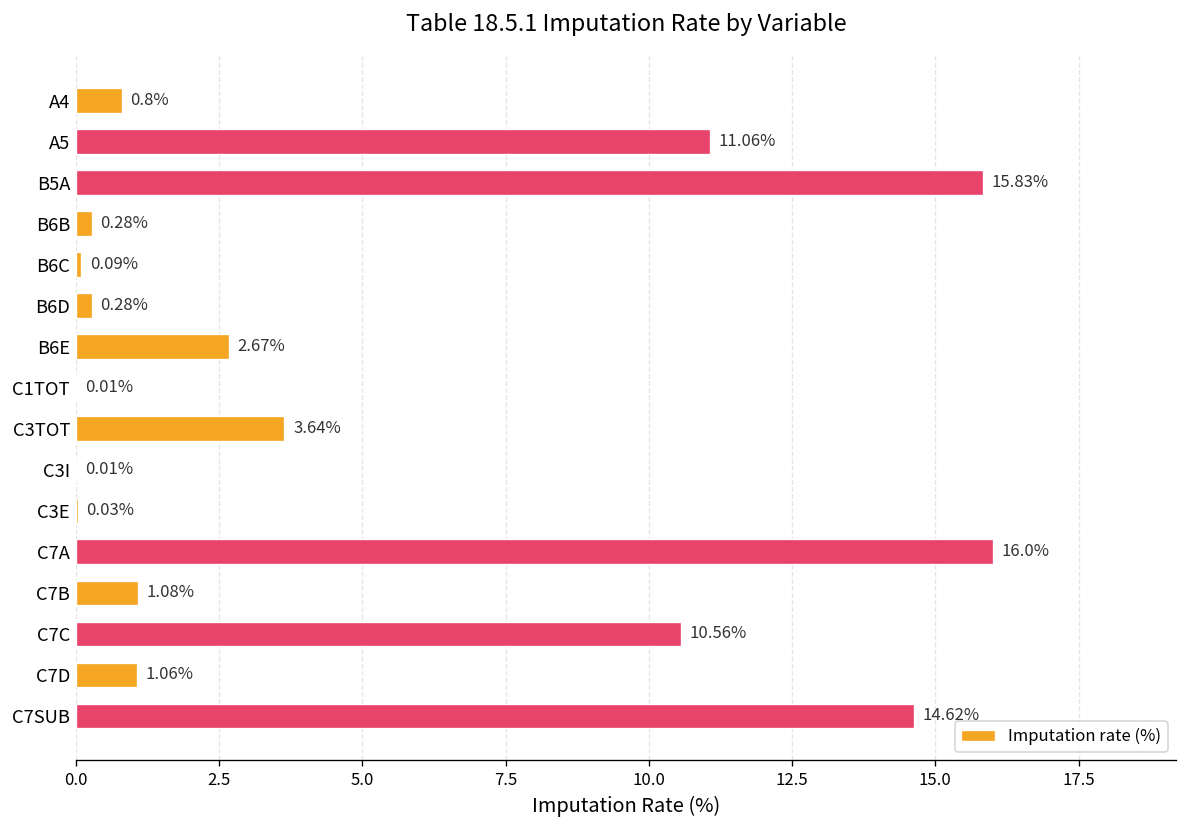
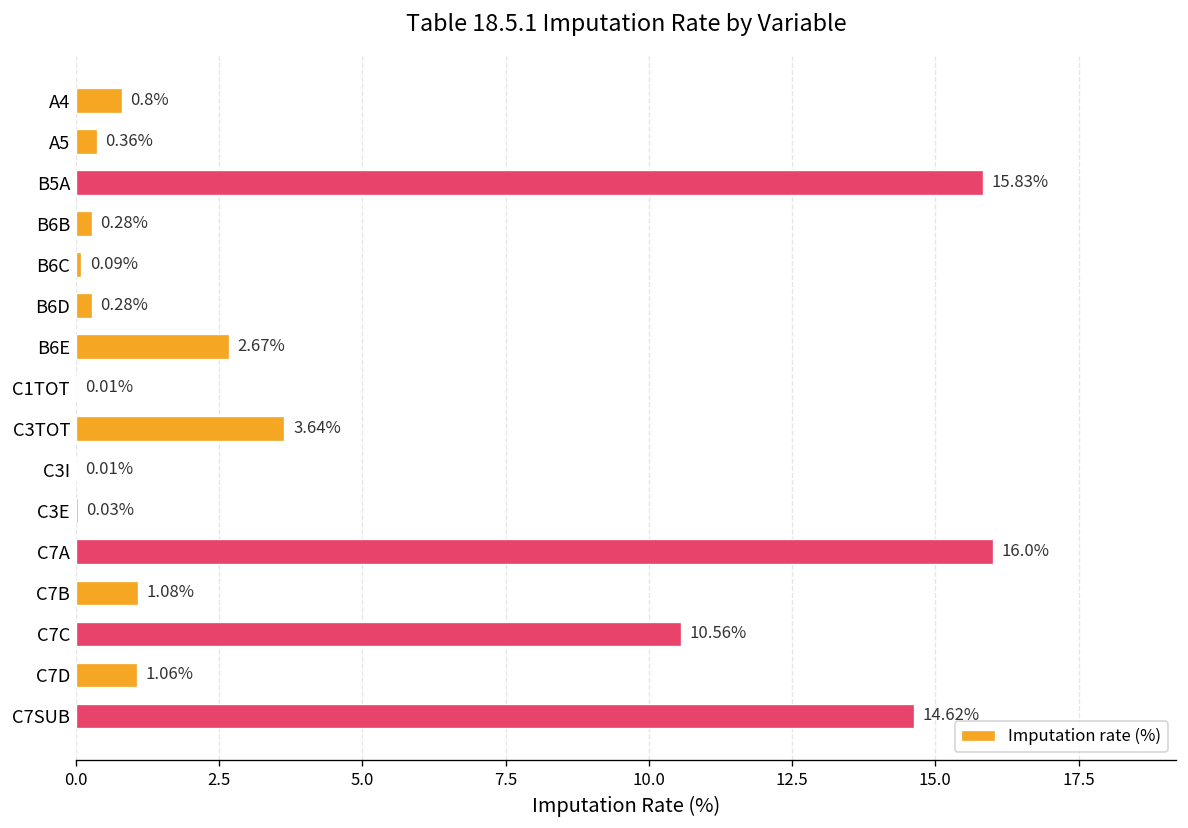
A5: 11.06% -> 0.36%
